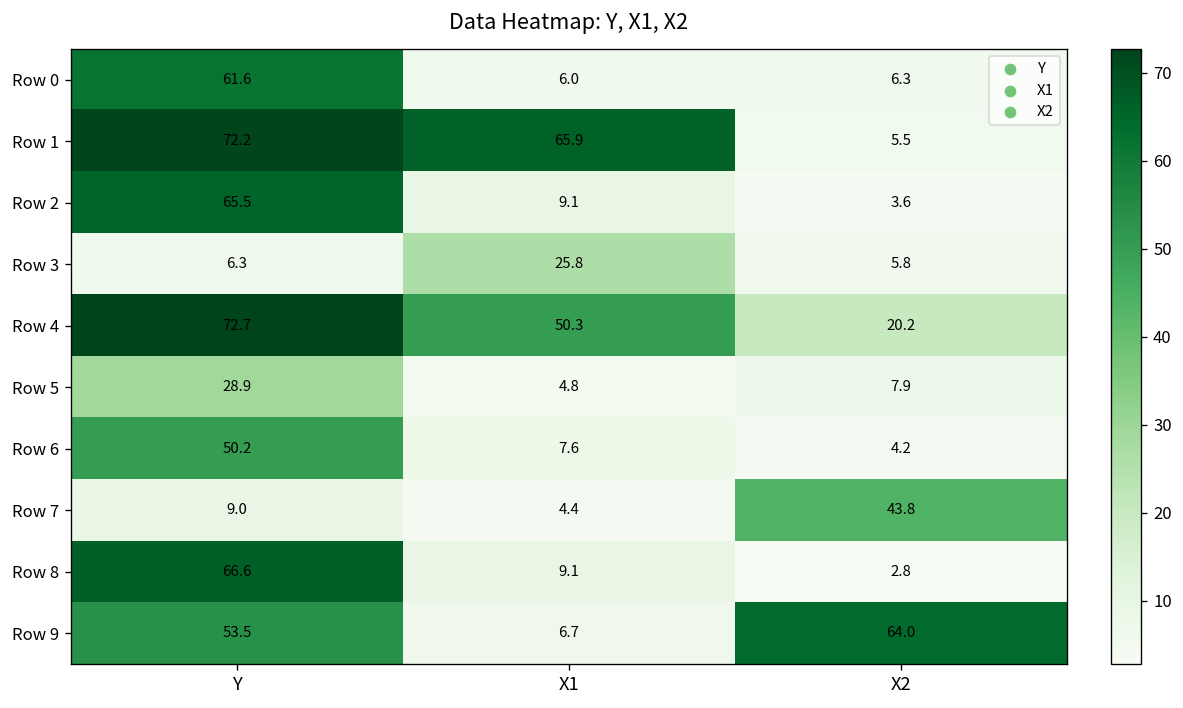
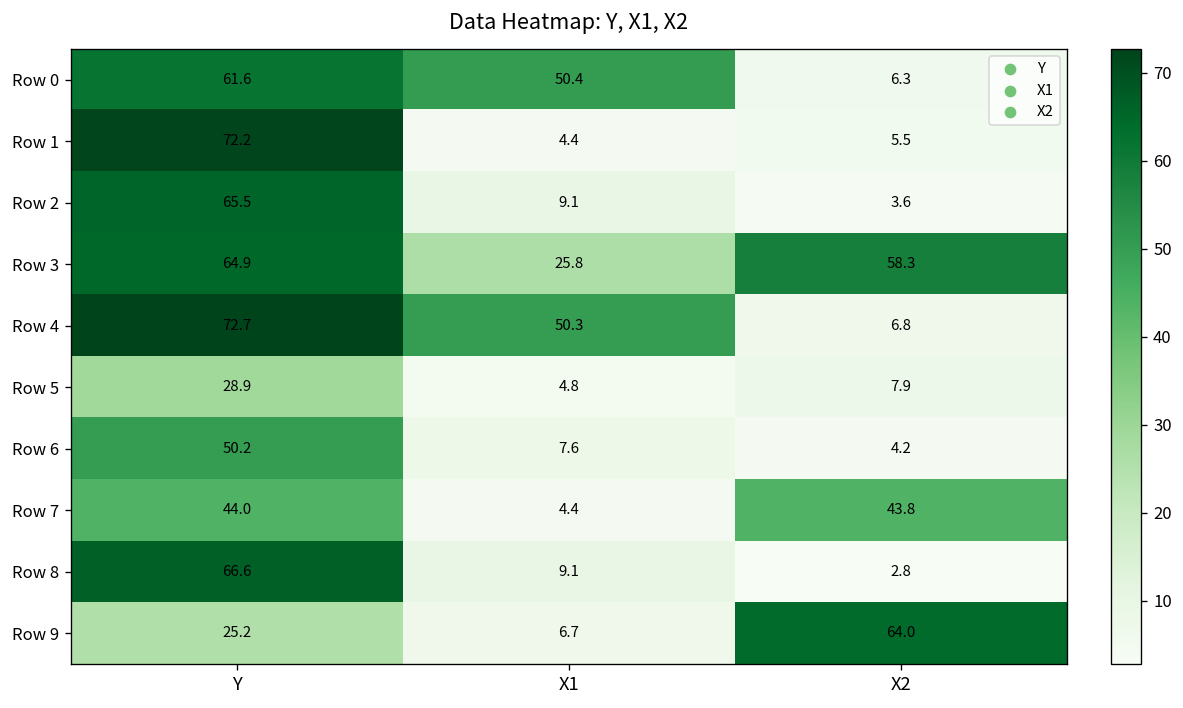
Row 0, X1: 6.0 -> 50.4
Row 1, X1: 65.9 -> 4.4
Row 3, Y: 6.3 -> 64.9
Row 3, X2: 5.8 -> 58.3
Row 4, X2: 20.2 -> 6.8
Row 7, Y: 9.0 -> 44.0
Row 9, Y: 53.5 -> 25.2
